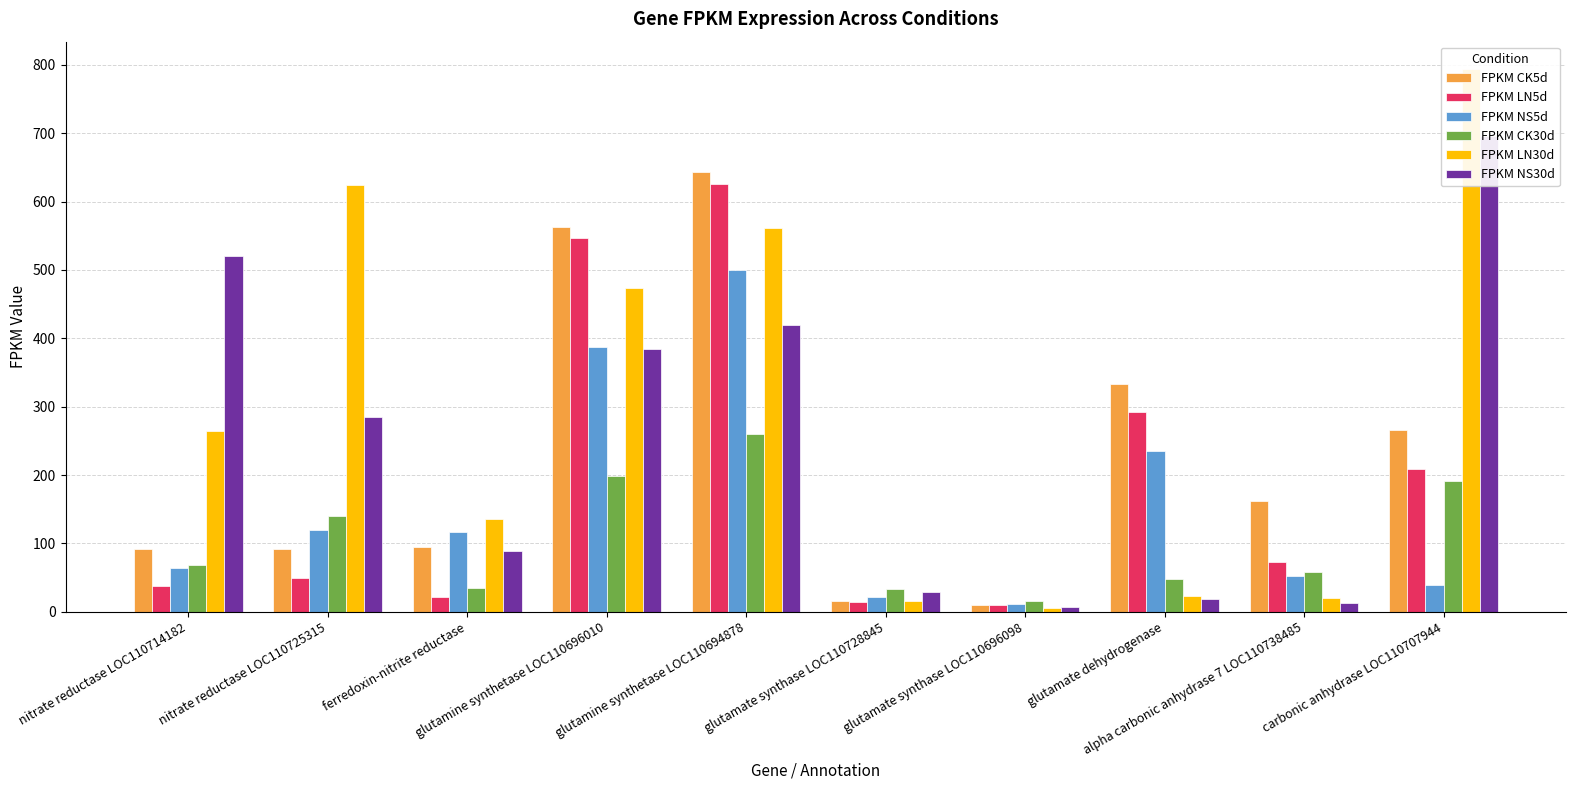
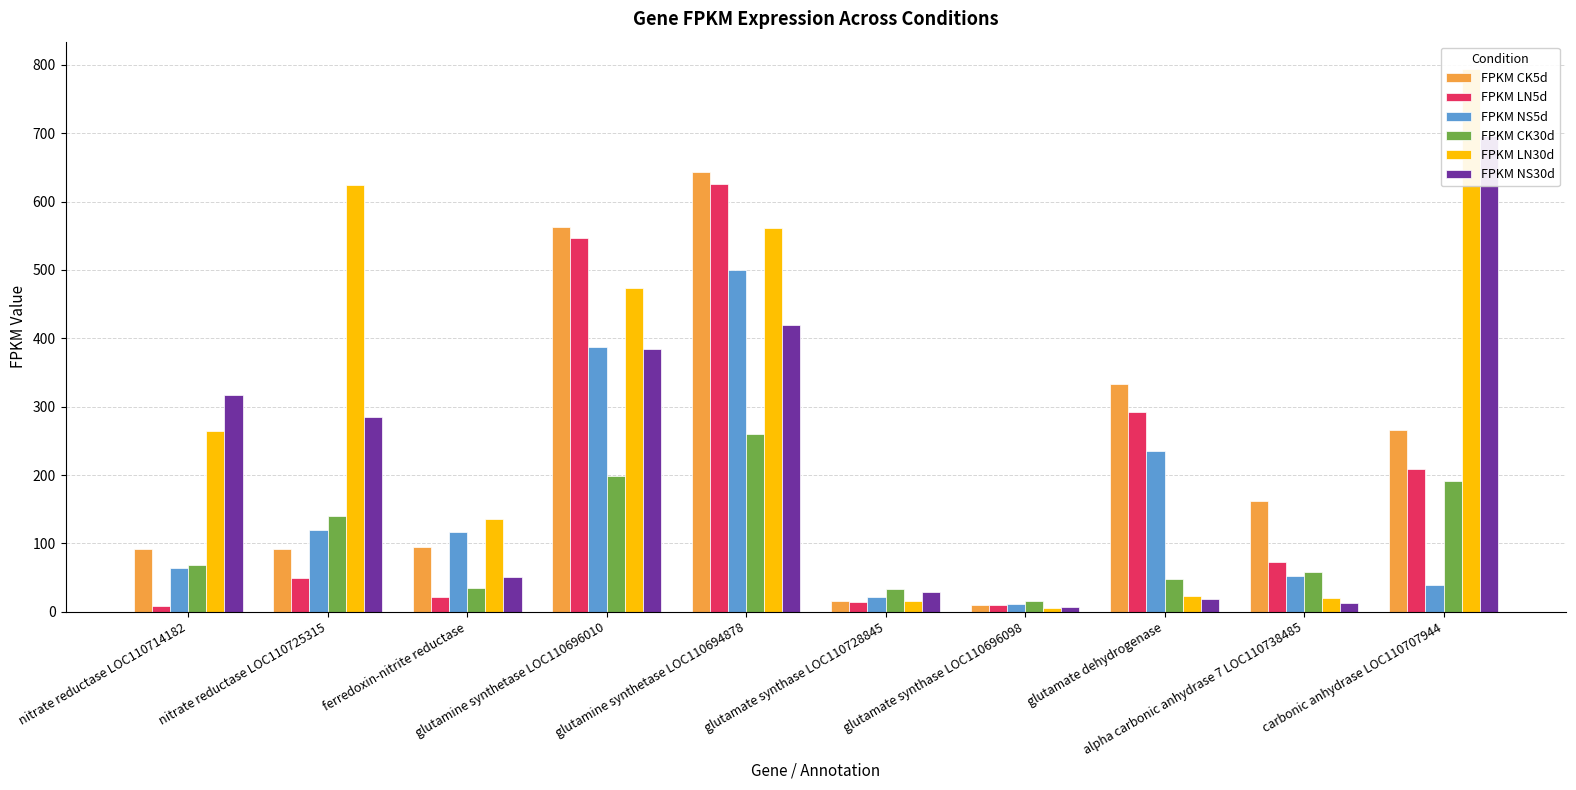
FPKM LN5d, nitrate reductase LOC110714182: 40 -> 10
FPKM NS30d, nitrate reductase LOC110714182: 520 -> 320
FPKM NS30d, ferredoxin-nitrite reductase: 90 -> 50
